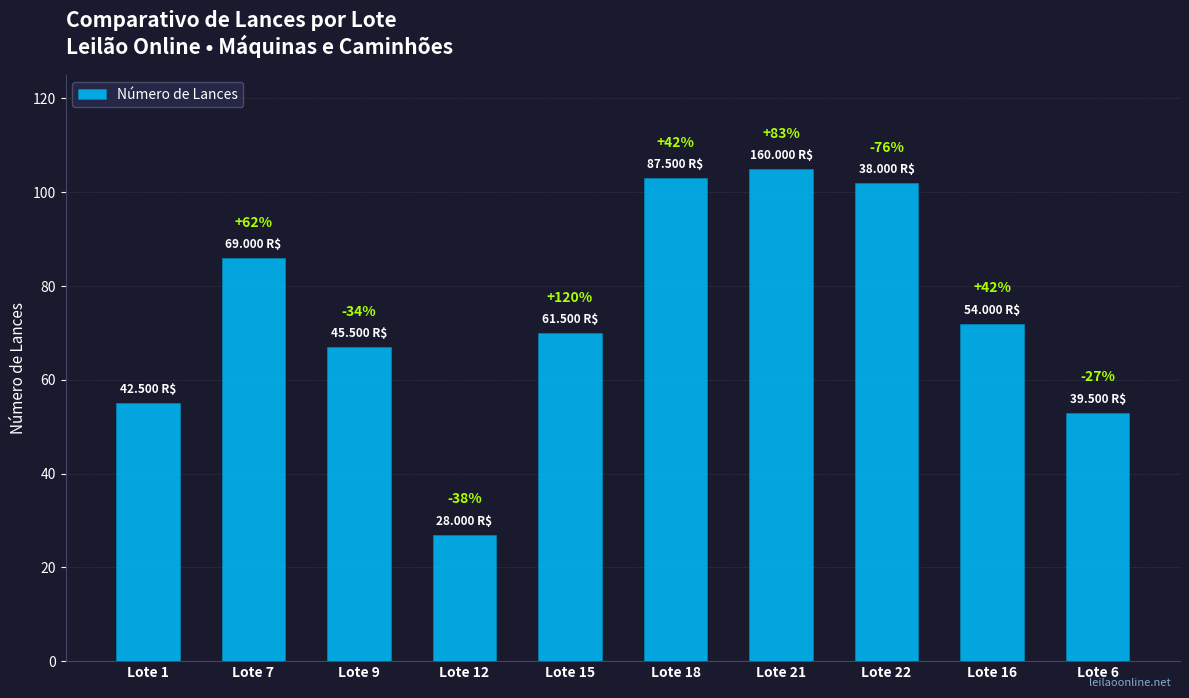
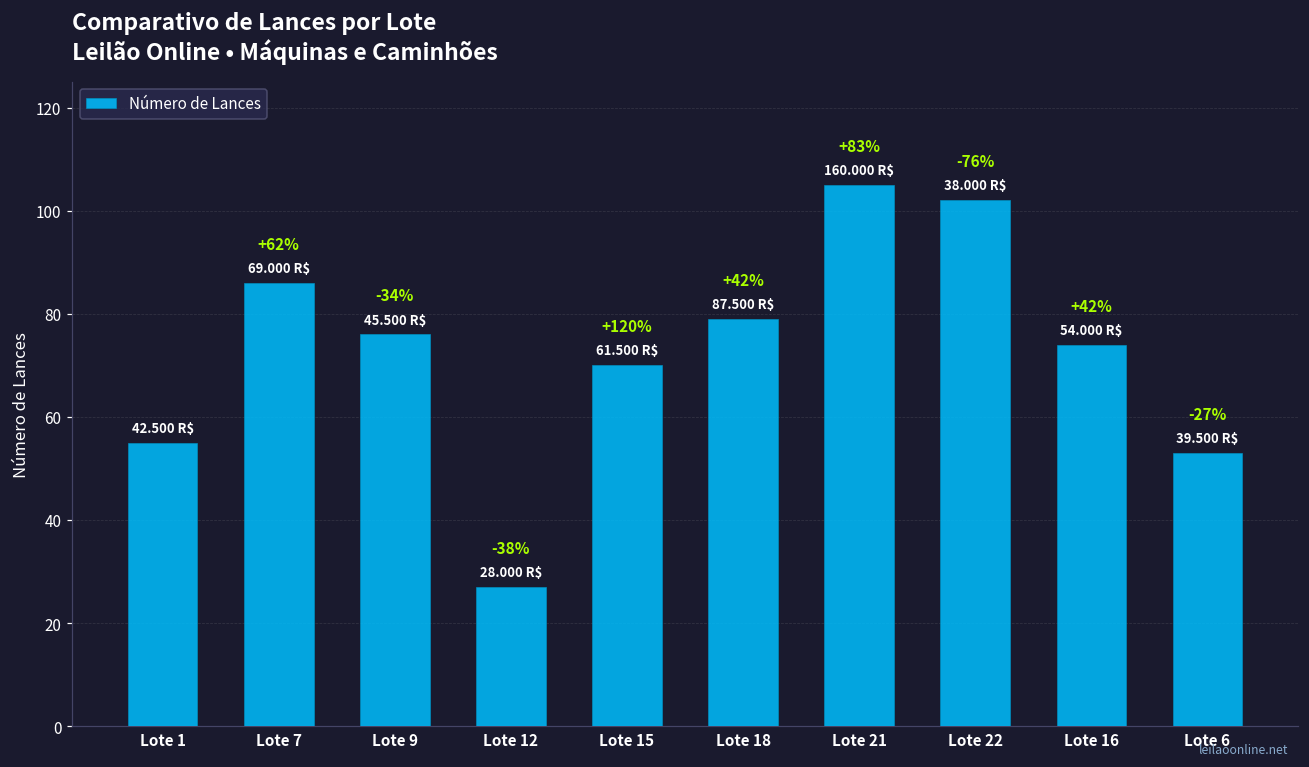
Lote 9: 67 -> 76
Lote 18: 103 -> 79
Lote 16: 72 -> 74
